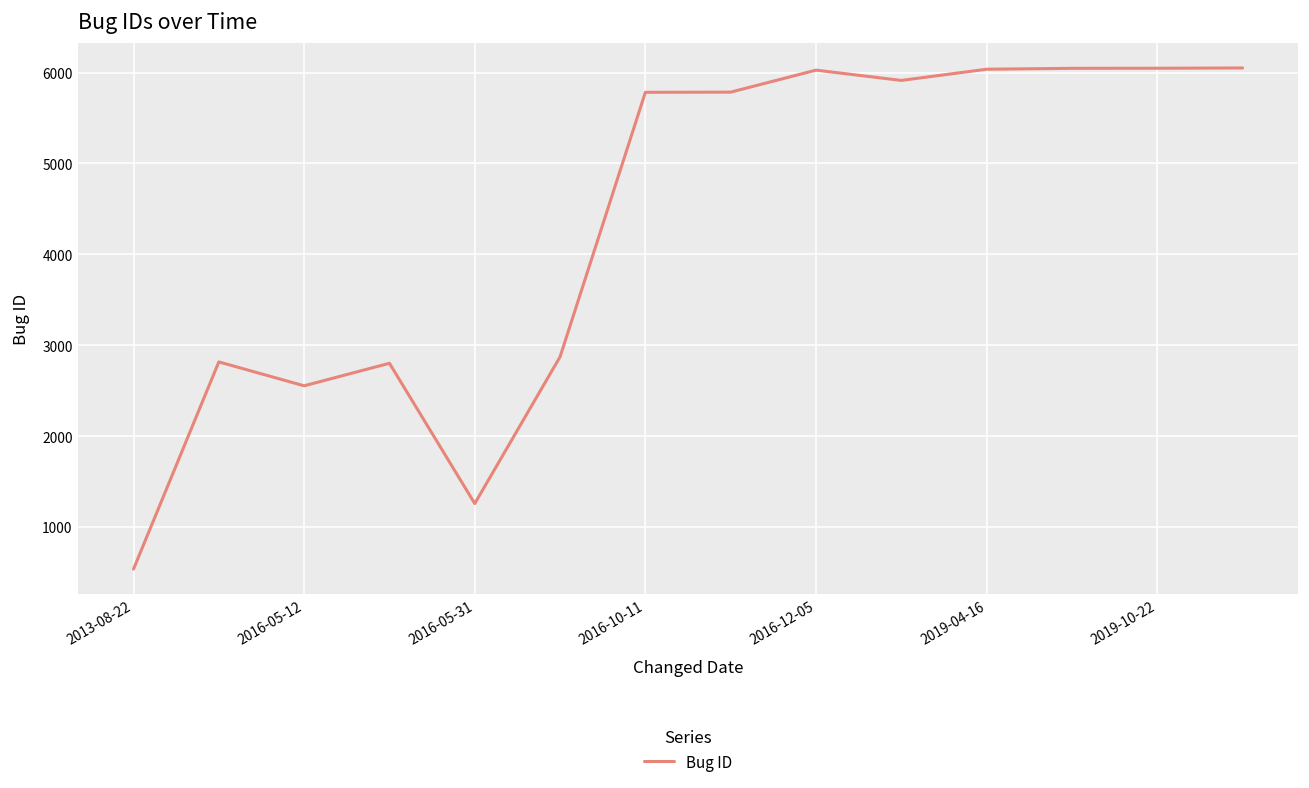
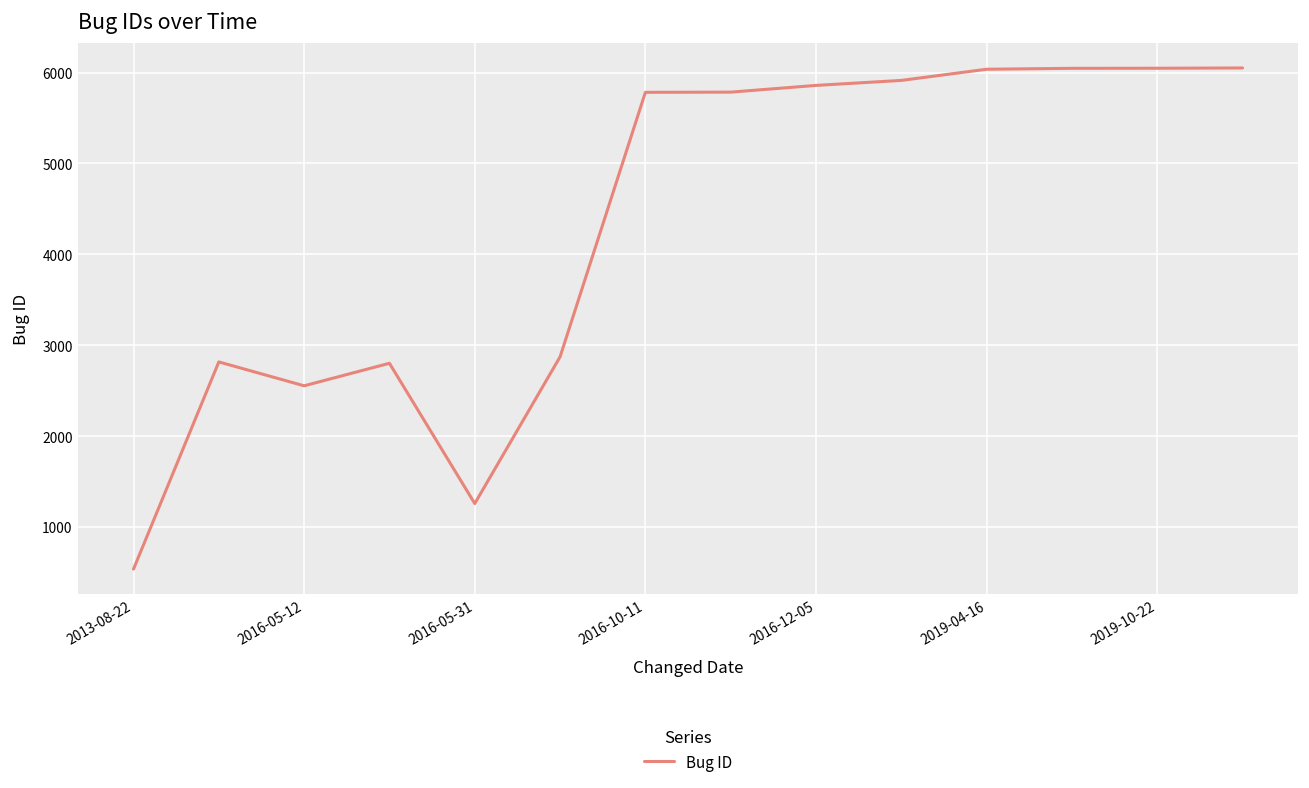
2016-12-05: 6000 -> 5900
